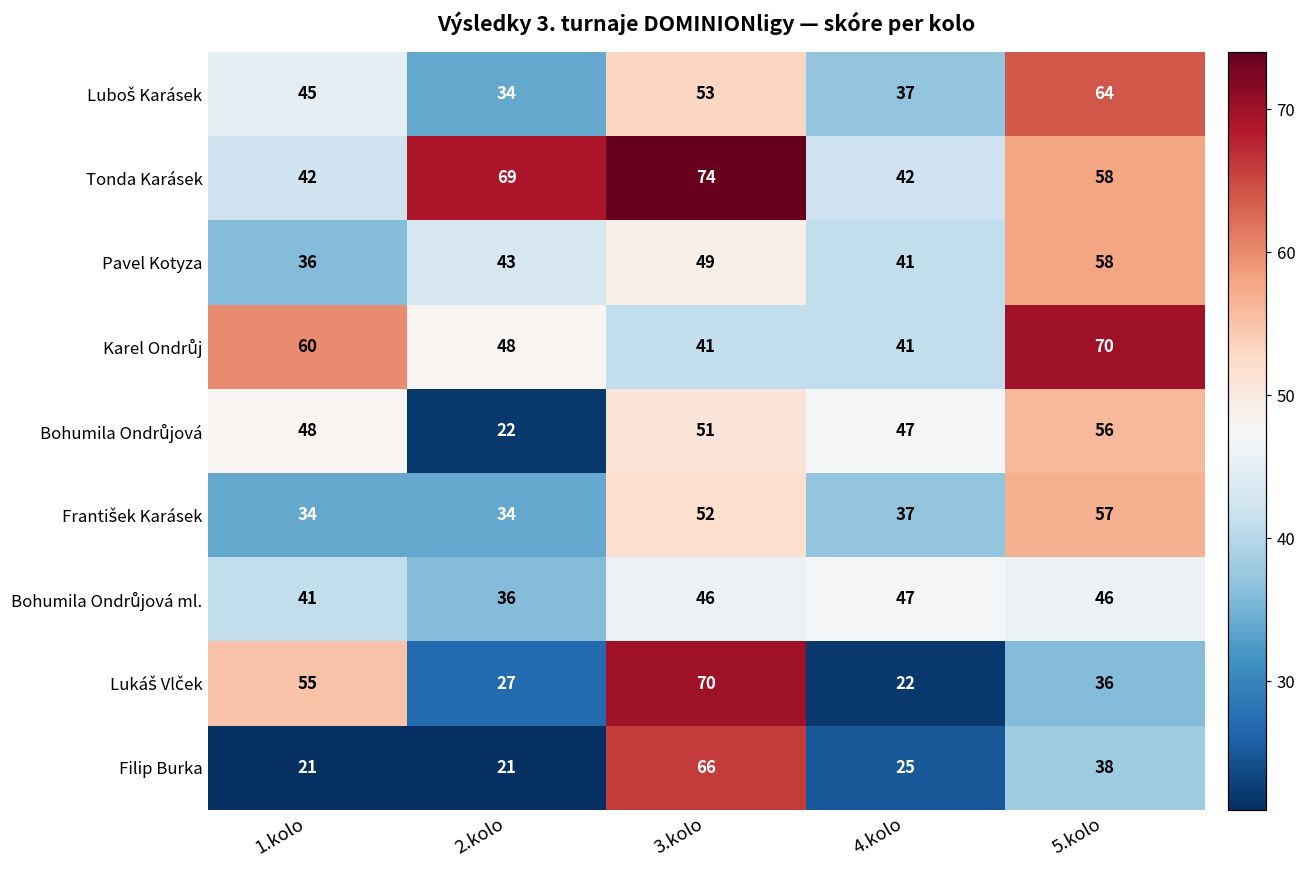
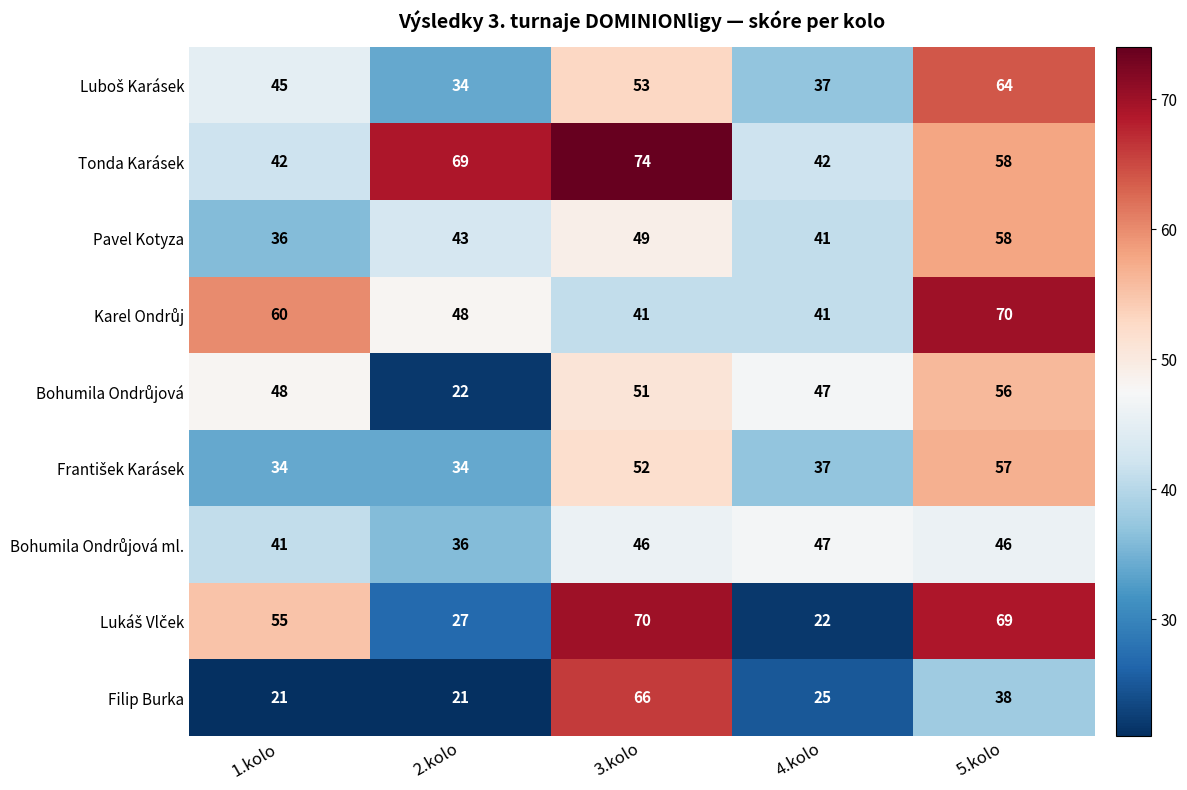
Lukáš Vlček, 5.kolo: 36 -> 69
